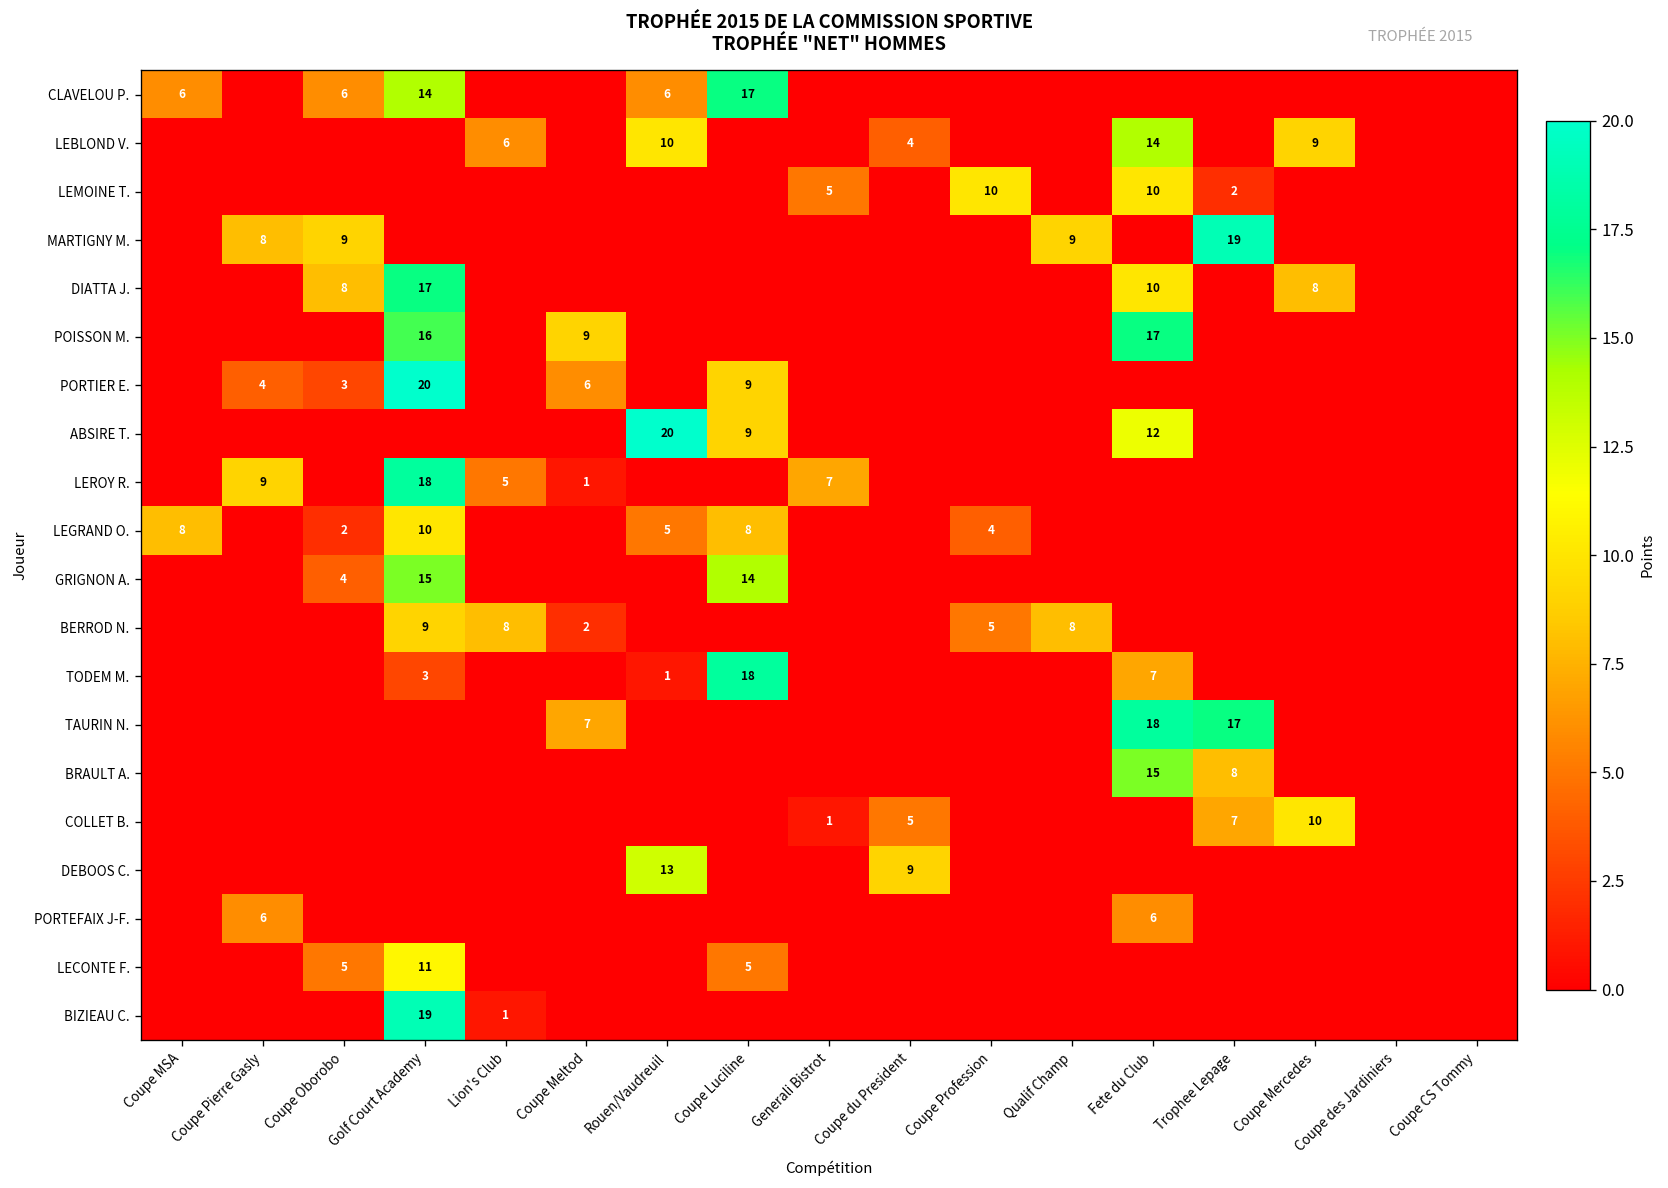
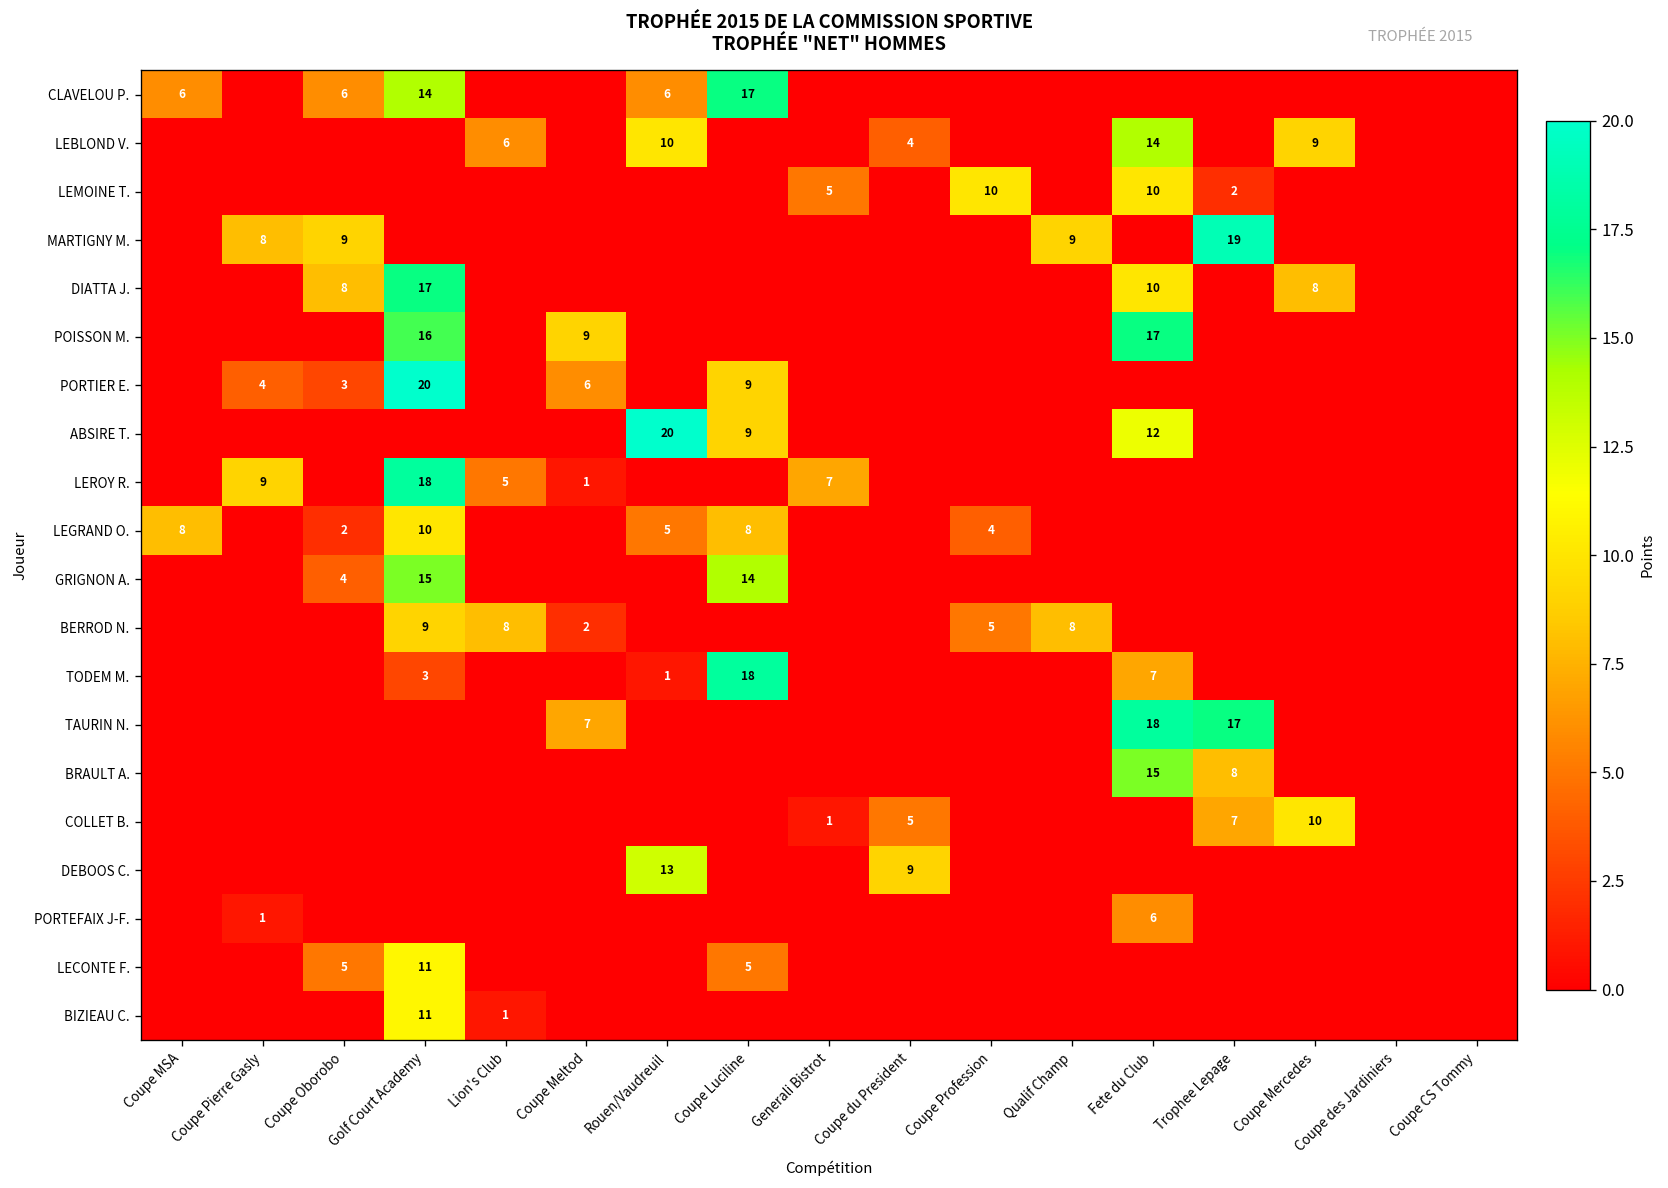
PORTEFAIX J-F., Coupe Pierre Gasly: 6 -> 1
BIZIEAU C., Golf Court Academy: 19 -> 11
